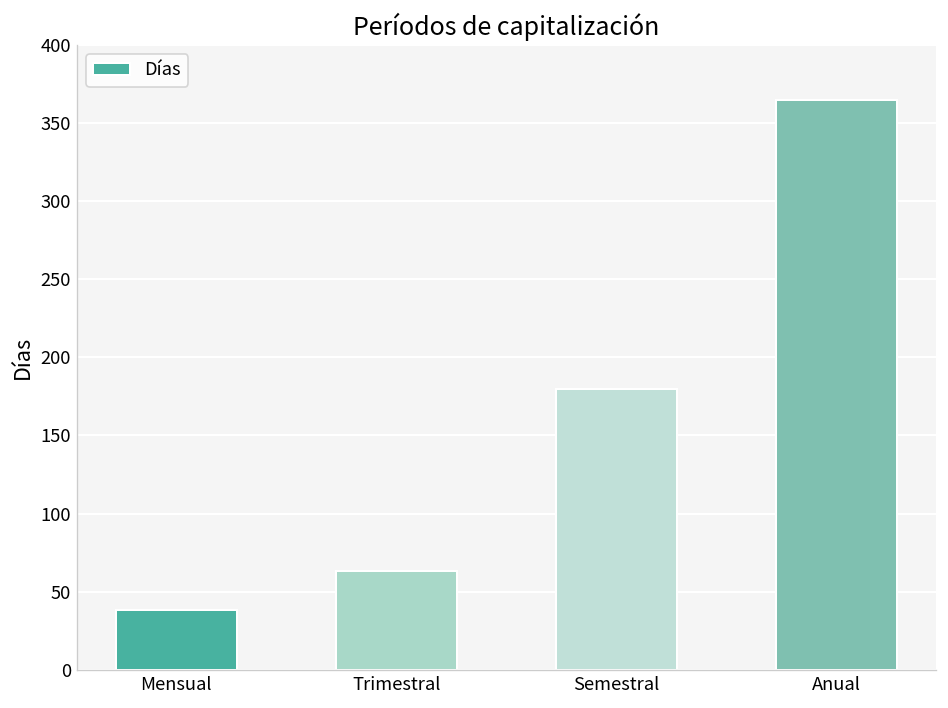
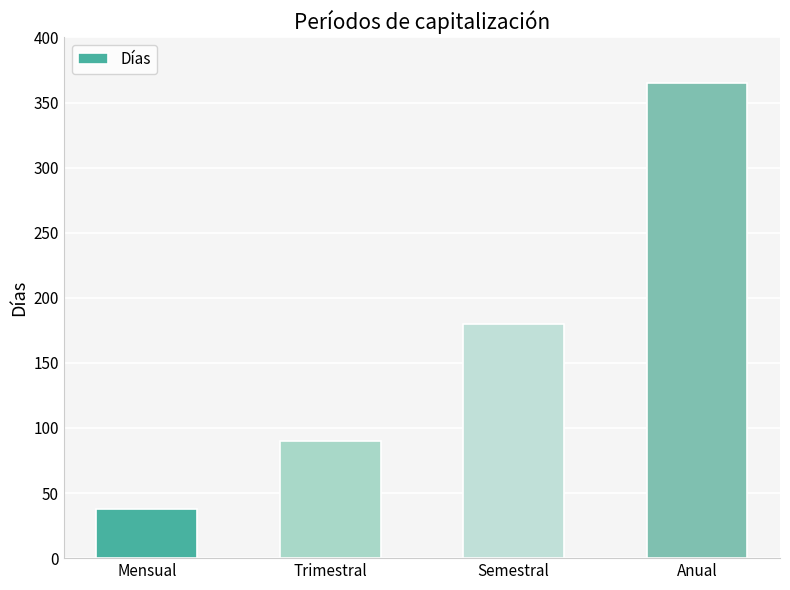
Trimestral: 63 -> 90
